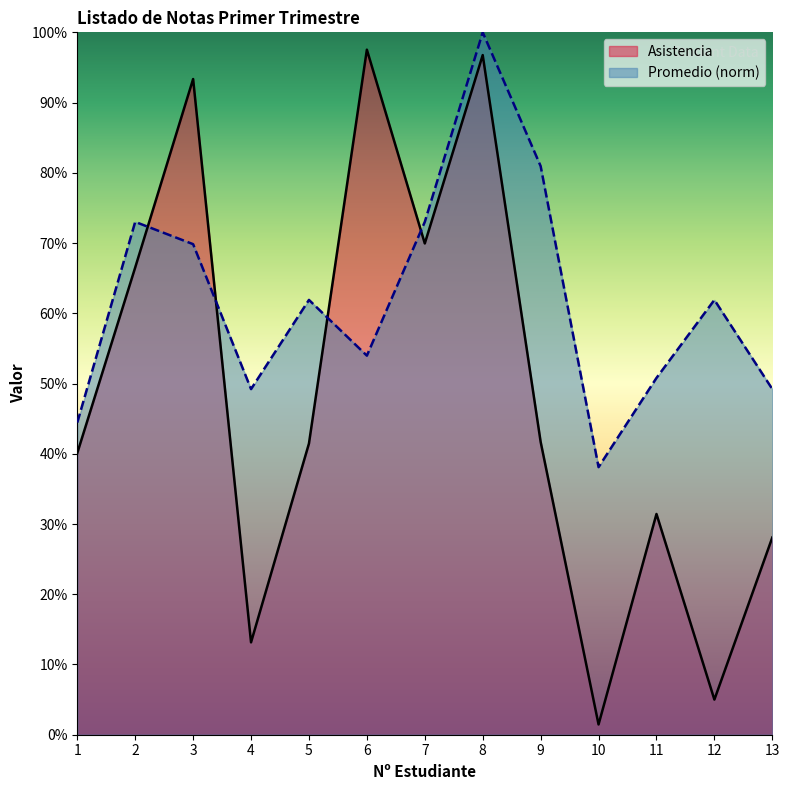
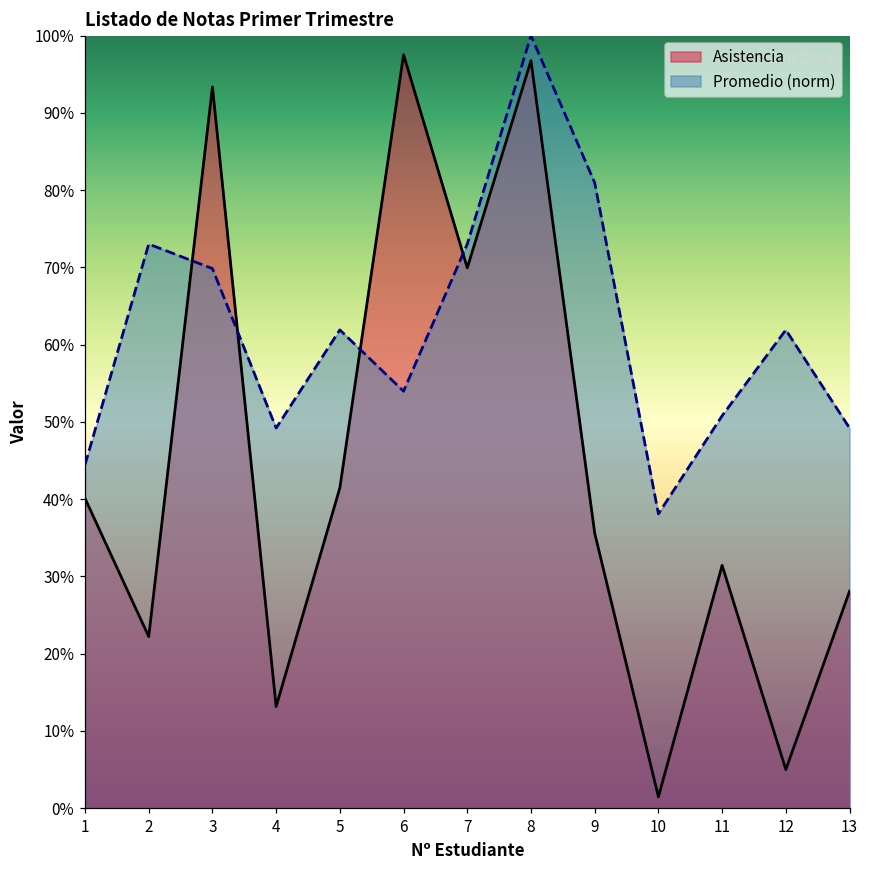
Asistencia, 2: 67% -> 22%
Asistencia, 9: 42% -> 36%
